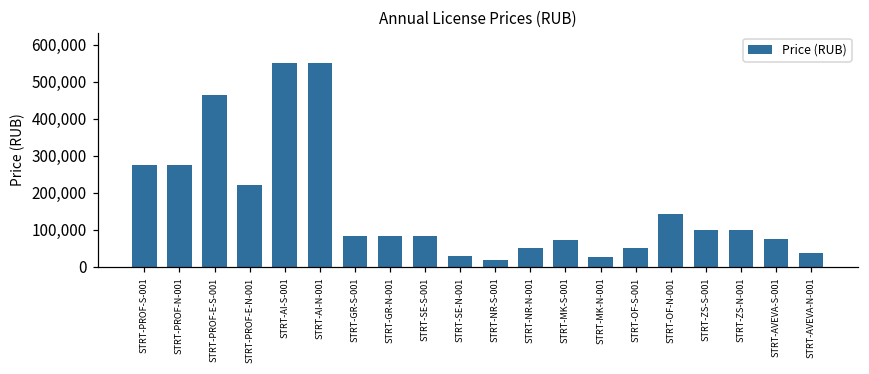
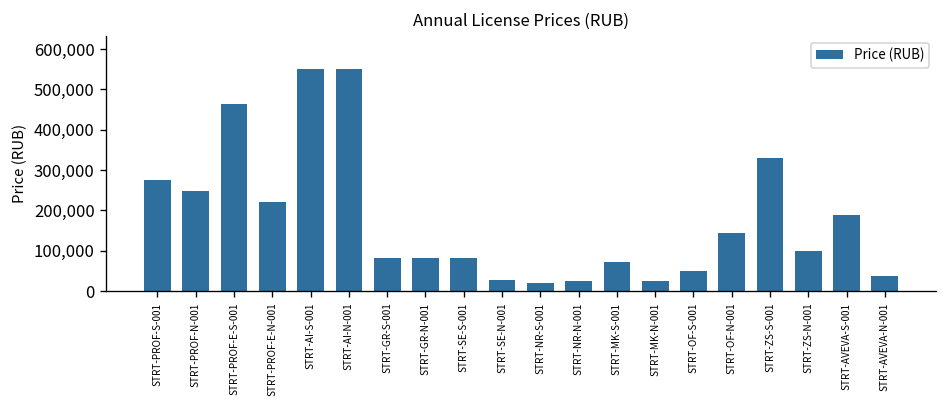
STRT-PROF-N-001: 280,000 -> 250,000
STRT-NR-N-001: 50,000 -> 30,000
STRT-ZS-S-001: 100,000 -> 330,000
STRT-AVEVA-S-001: 70,000 -> 190,000
